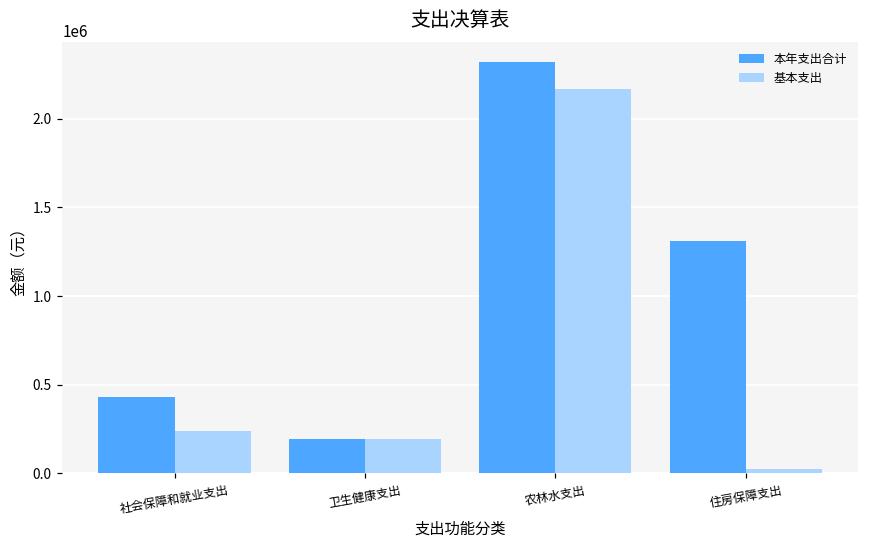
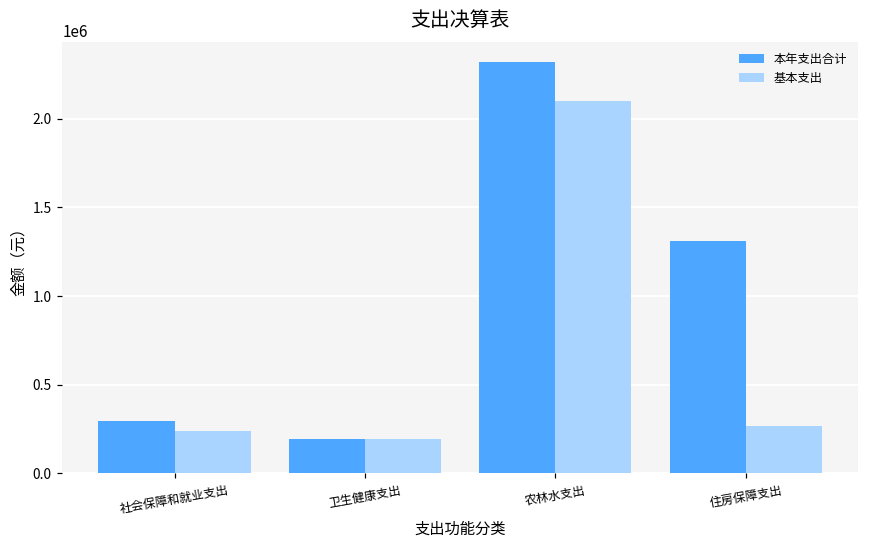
本年支出合计, 社会保障和就业支出: 430000 -> 300000
基本支出, 农林水支出: 2170000 -> 2100000
基本支出, 住房保障支出: 20000 -> 270000
